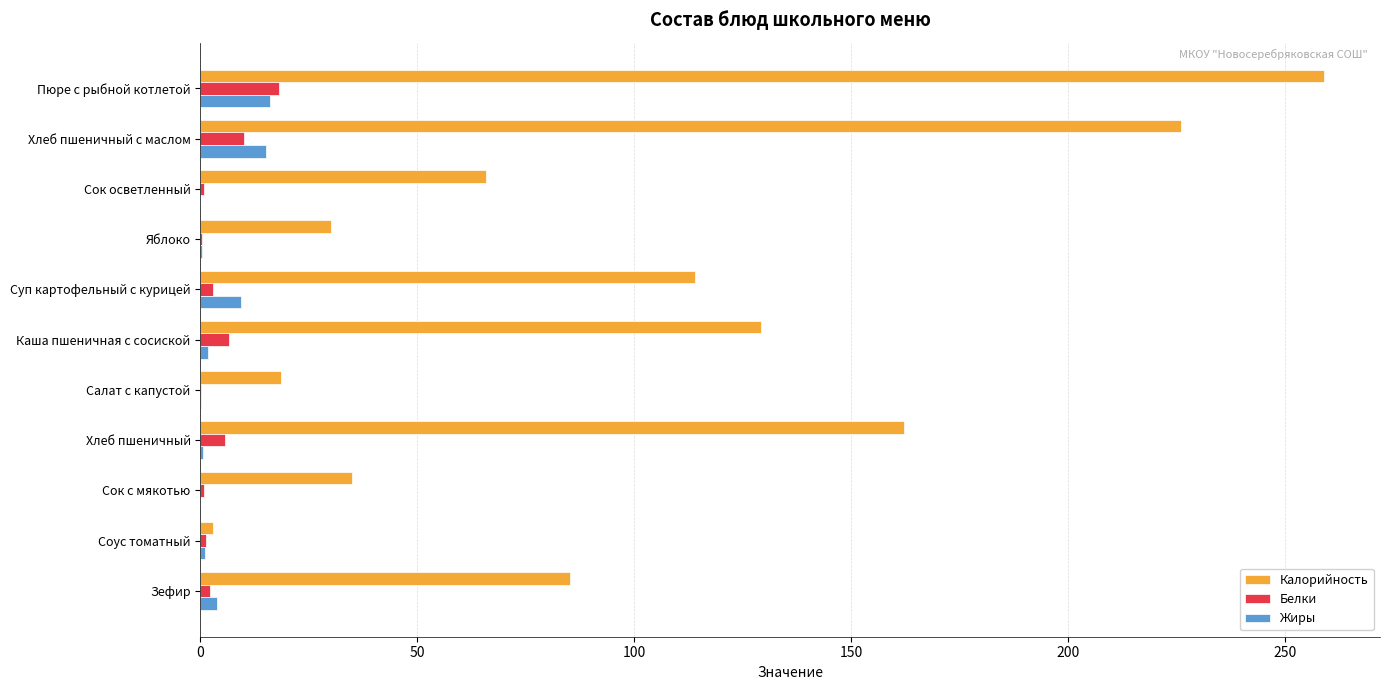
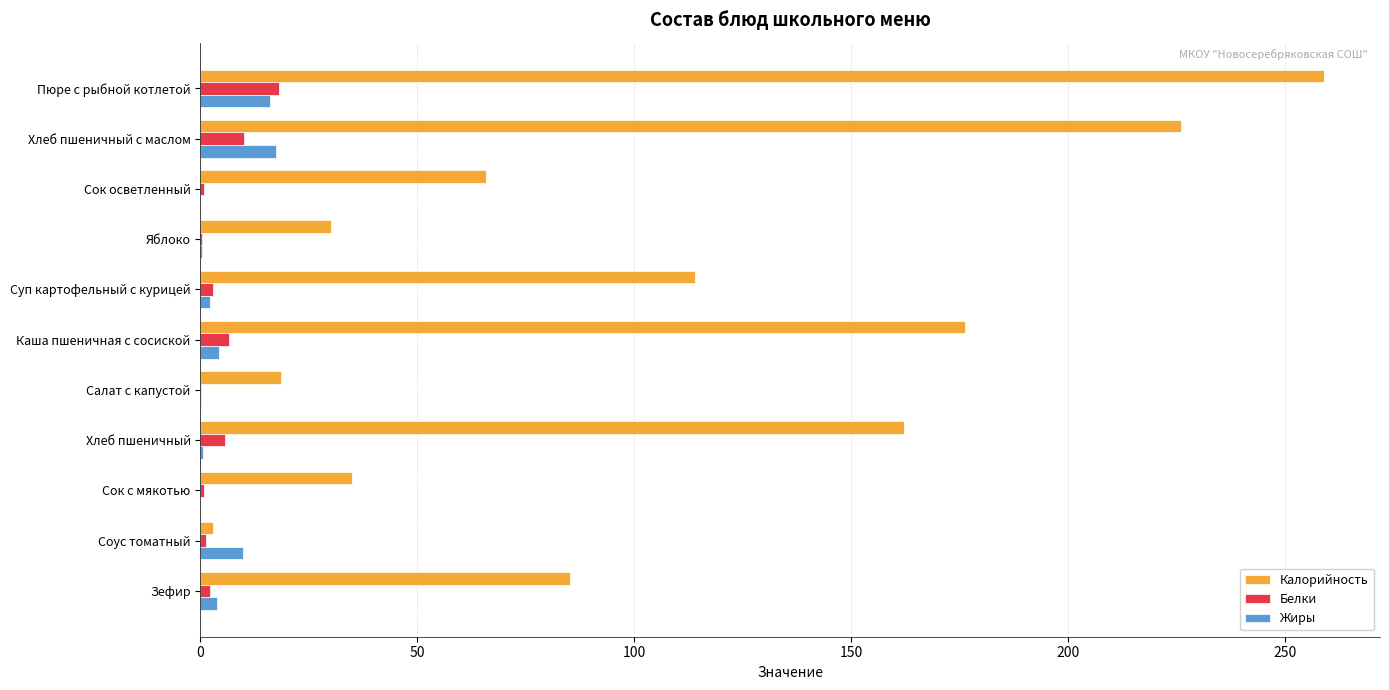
Жиры, Хлеб пшеничный с маслом: 15 -> 17
Жиры, Суп картофельный с курицей: 9 -> 2
Калорийность, Каша пшеничная с сосиской: 129 -> 176
Жиры, Каша пшеничная с сосиской: 2 -> 4
Жиры, Соус томатный: 1 -> 10
